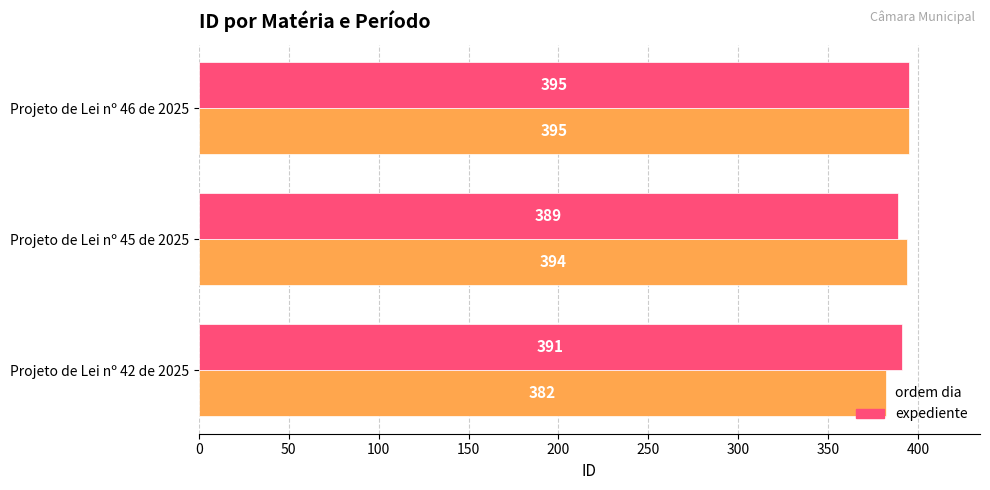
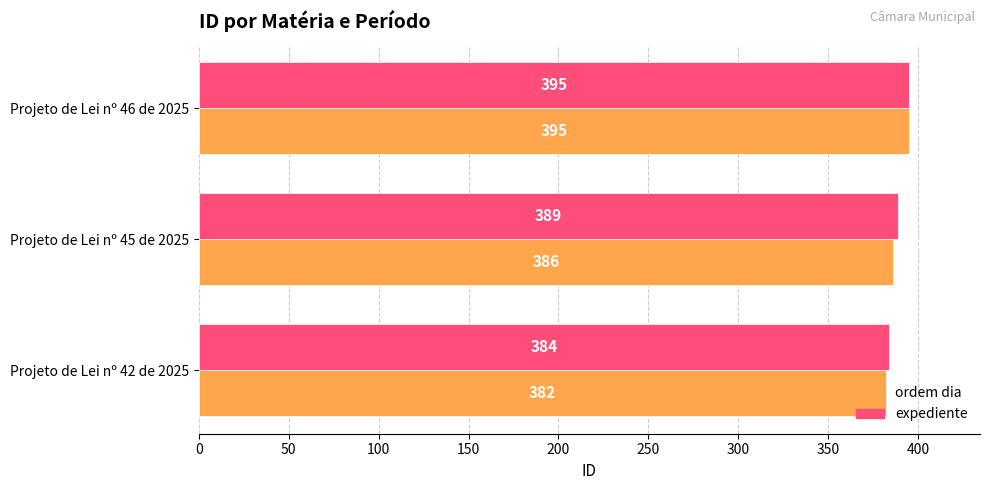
ordem dia, Projeto de Lei nº 45 de 2025: 394 -> 386
expediente, Projeto de Lei nº 42 de 2025: 391 -> 384
